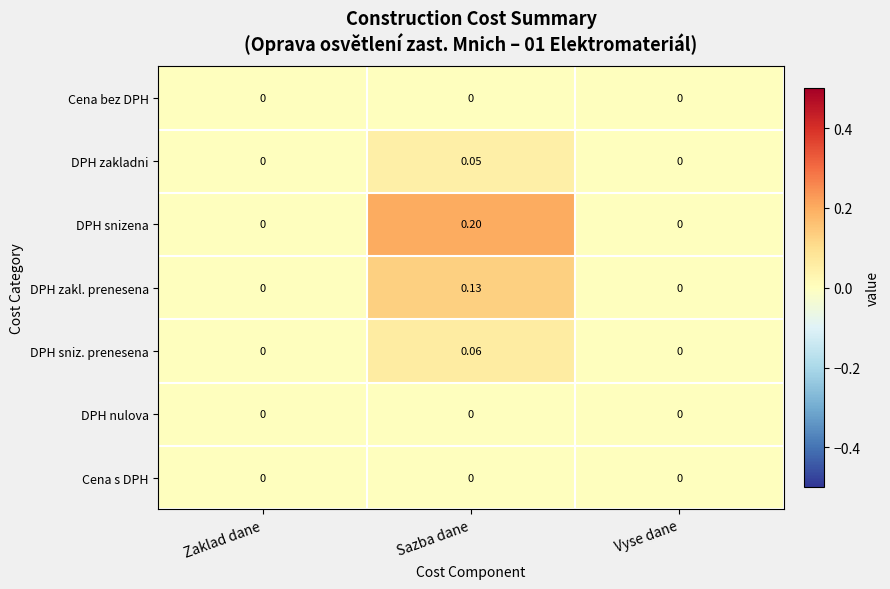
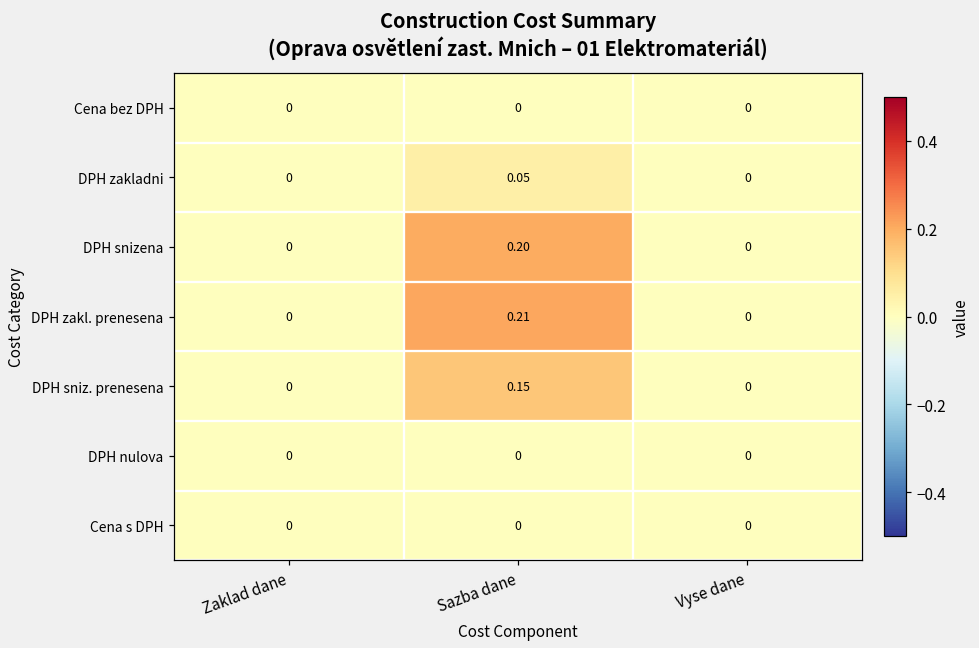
DPH zakl. prenesena, Sazba dane: 0.13 -> 0.21
DPH sniz. prenesena, Sazba dane: 0.06 -> 0.15
